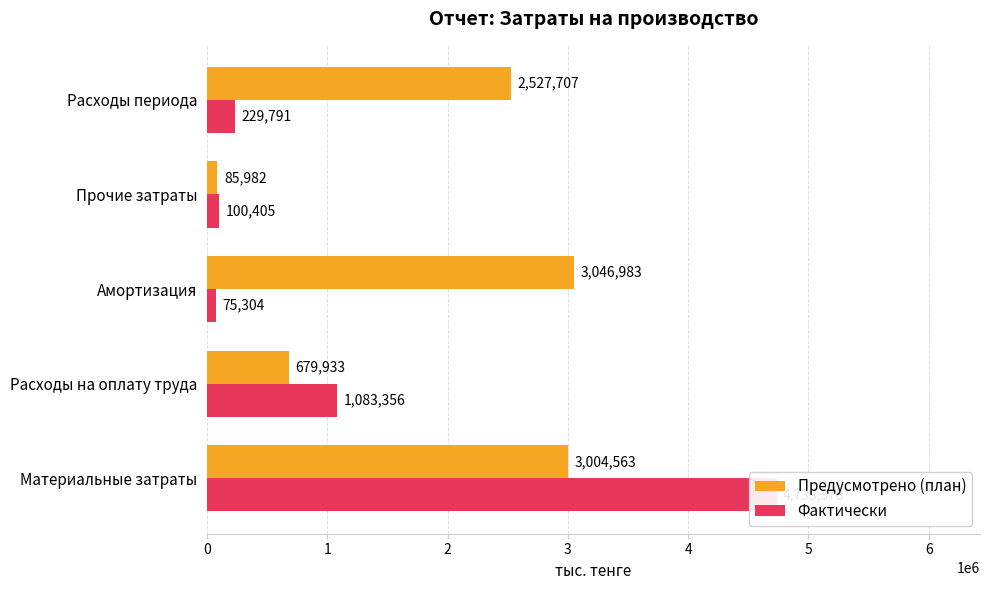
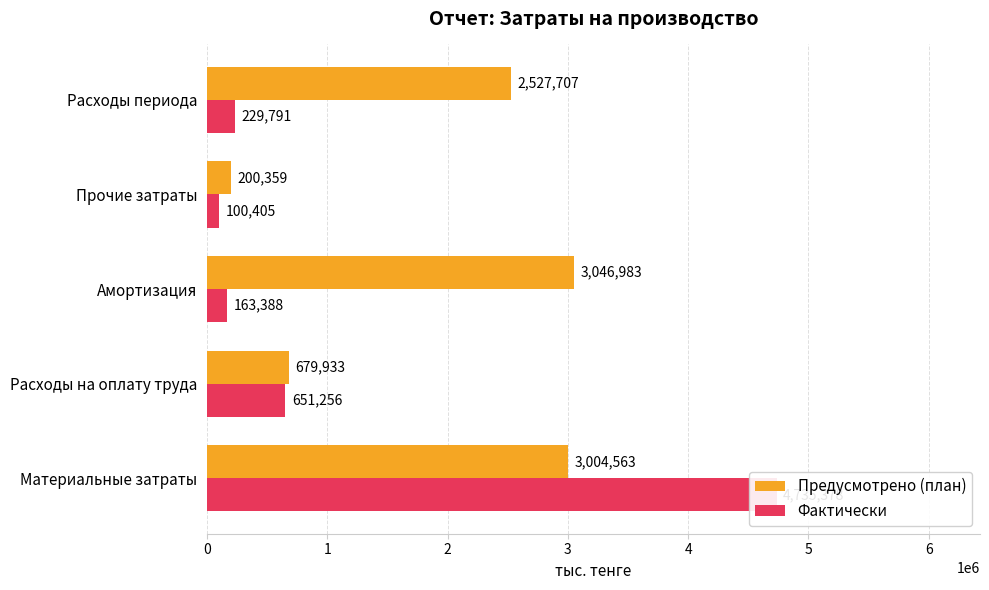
Предусмотрено (план), Прочие затраты: 85,982 -> 200,359
Фактически, Амортизация: 75,304 -> 163,388
Фактически, Расходы на оплату труда: 1,083,356 -> 651,256
